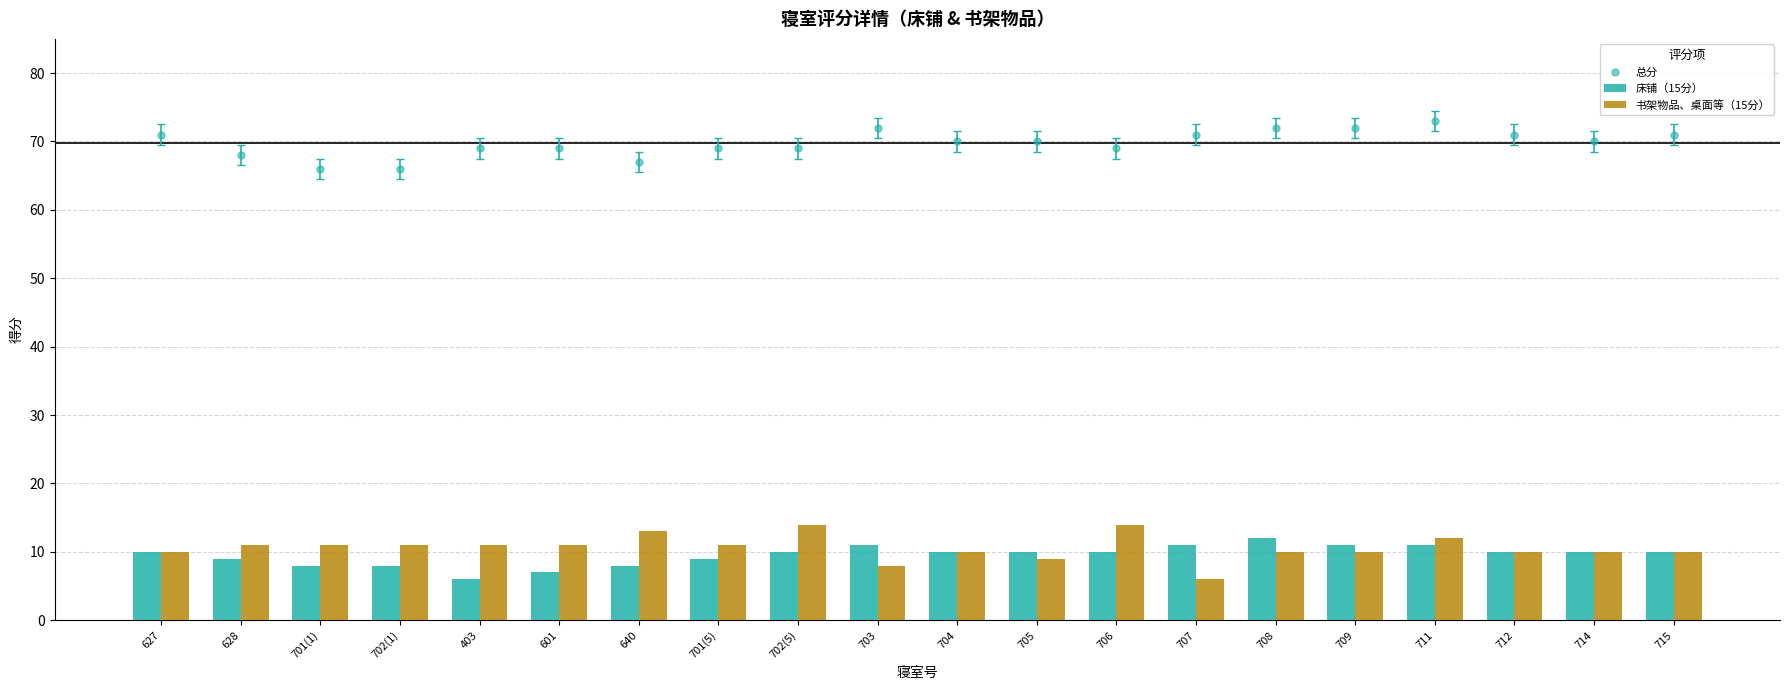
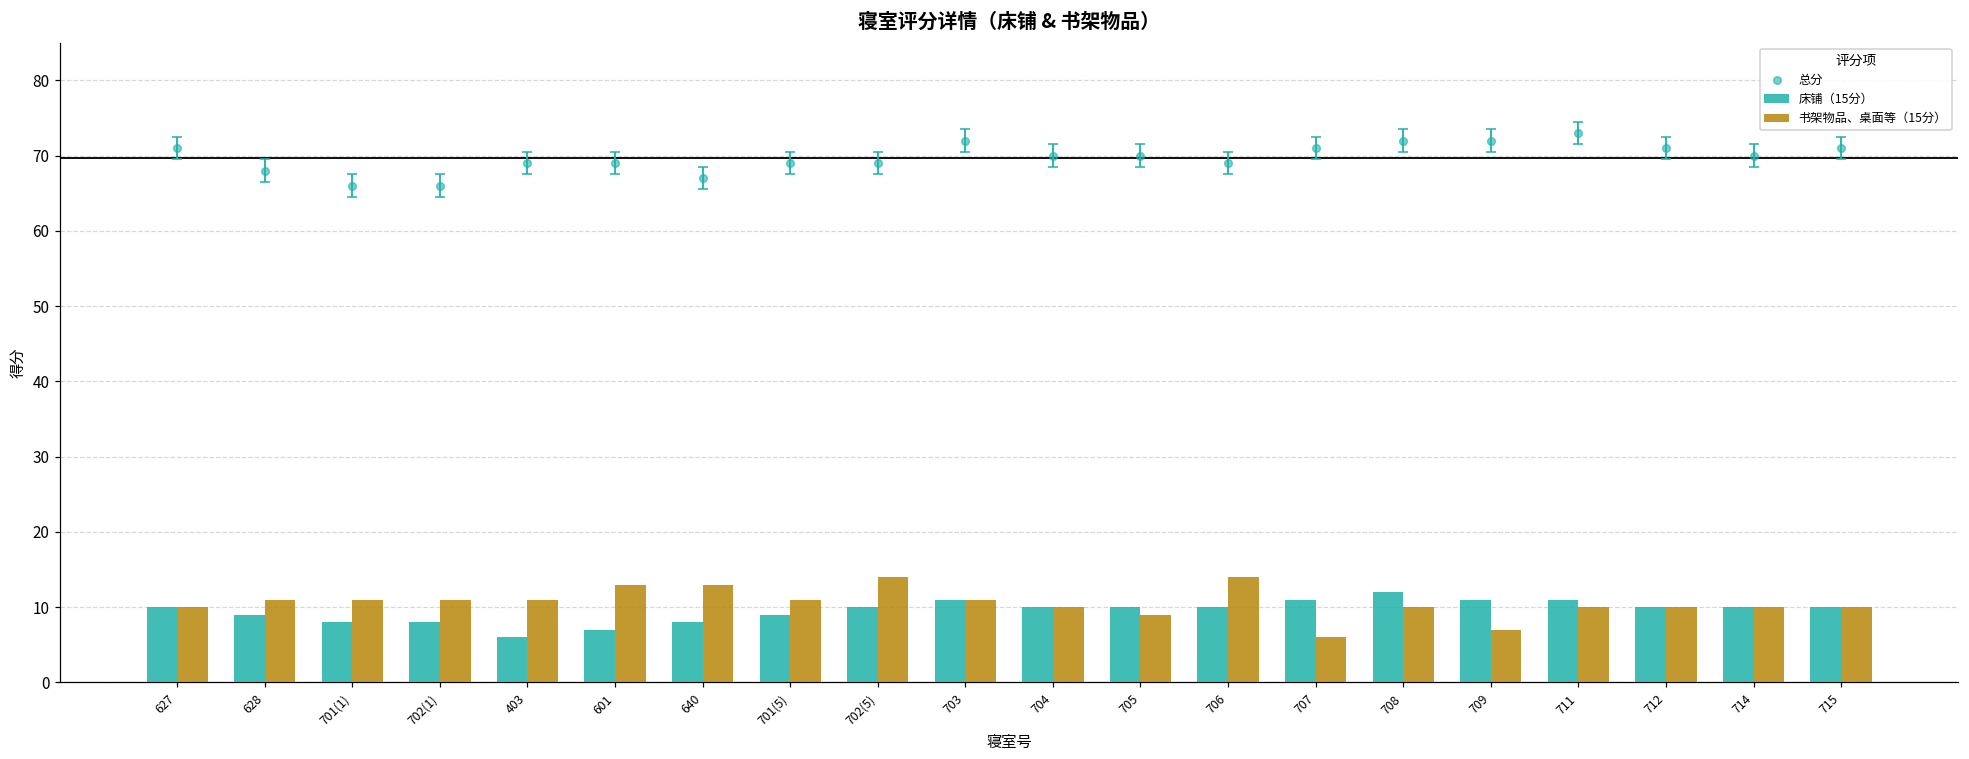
书架物品、桌面等（15分）, 601: 11 -> 13
书架物品、桌面等（15分）, 703: 8 -> 11
书架物品、桌面等（15分）, 709: 10 -> 7
书架物品、桌面等（15分）, 711: 12 -> 10
